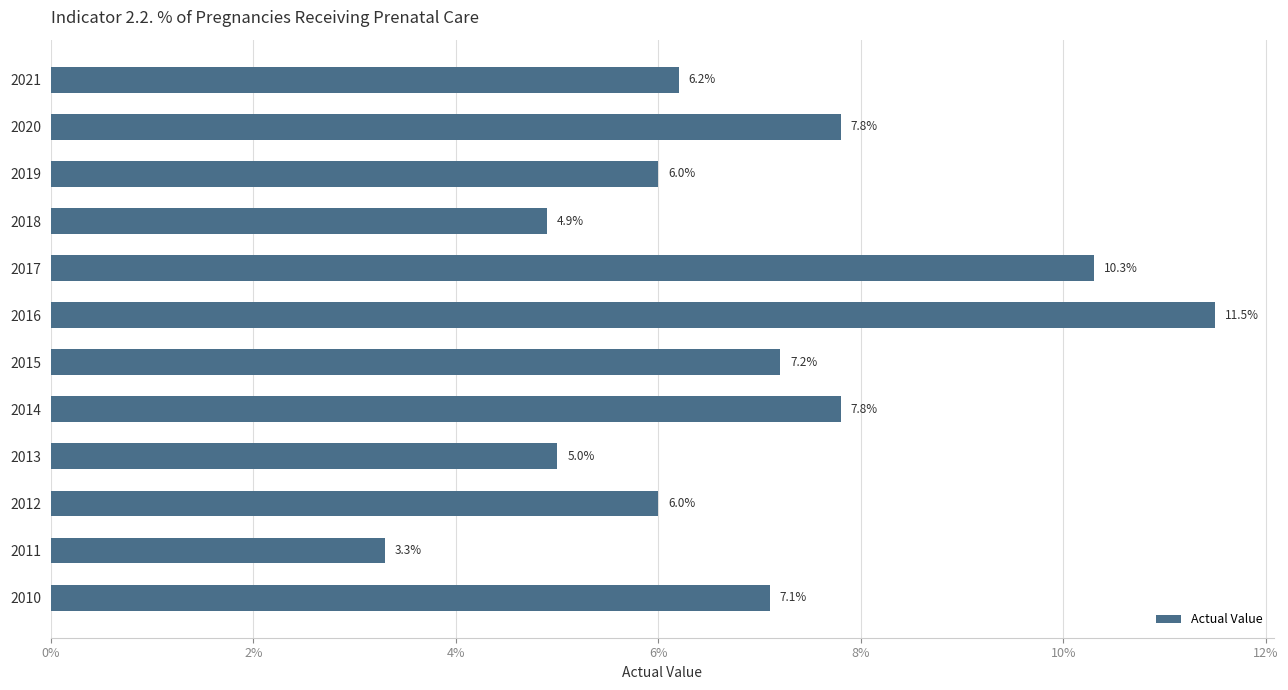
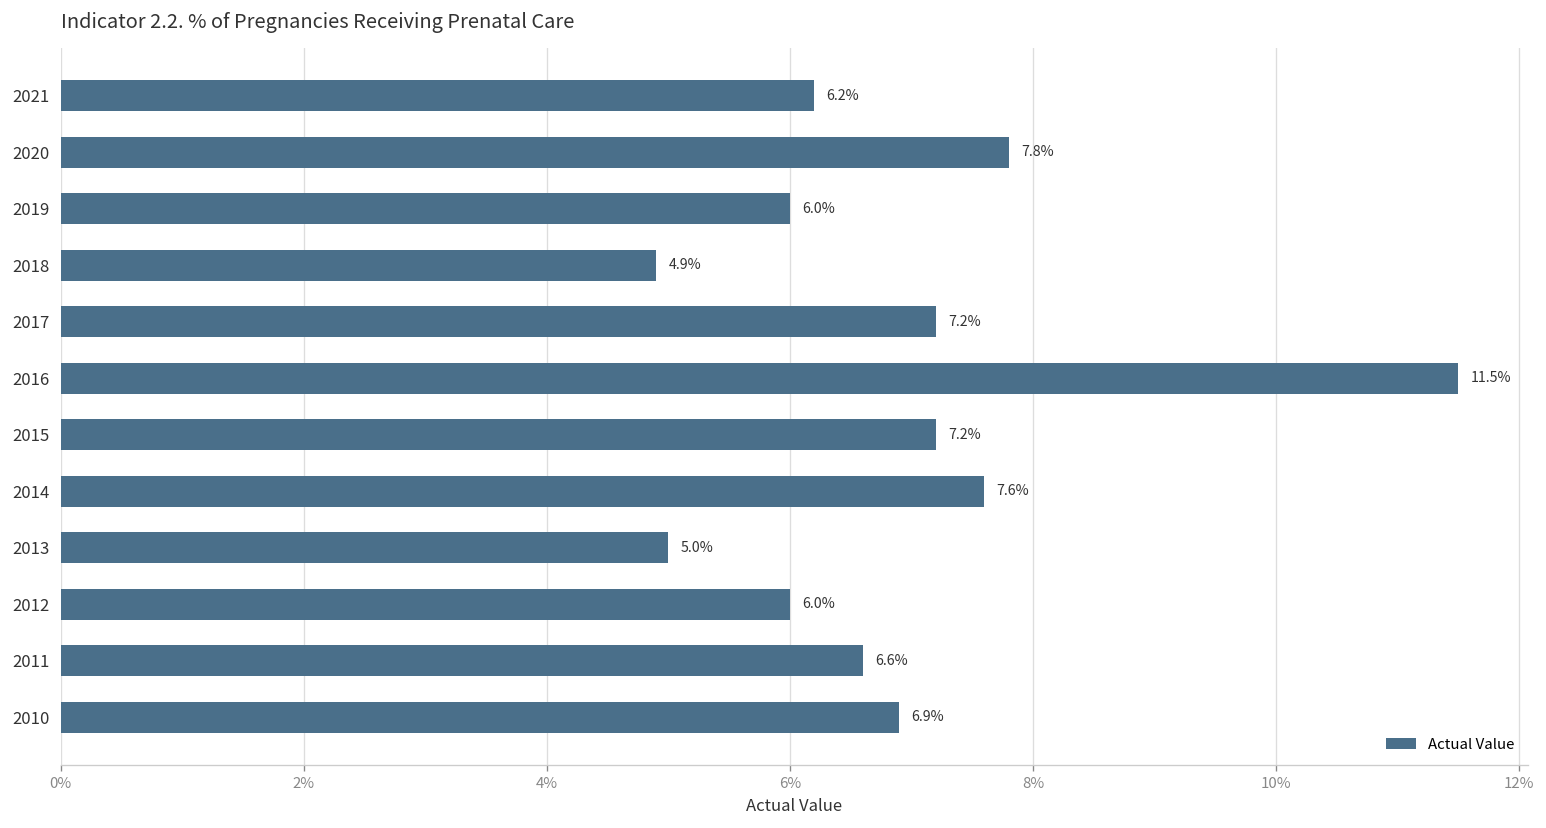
2017: 10.3% -> 7.2%
2014: 7.8% -> 7.6%
2011: 3.3% -> 6.6%
2010: 7.1% -> 6.9%
